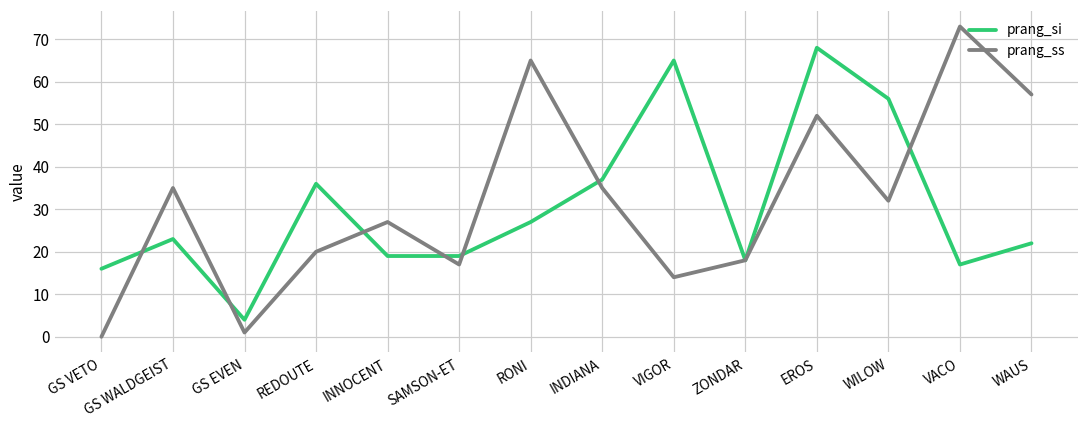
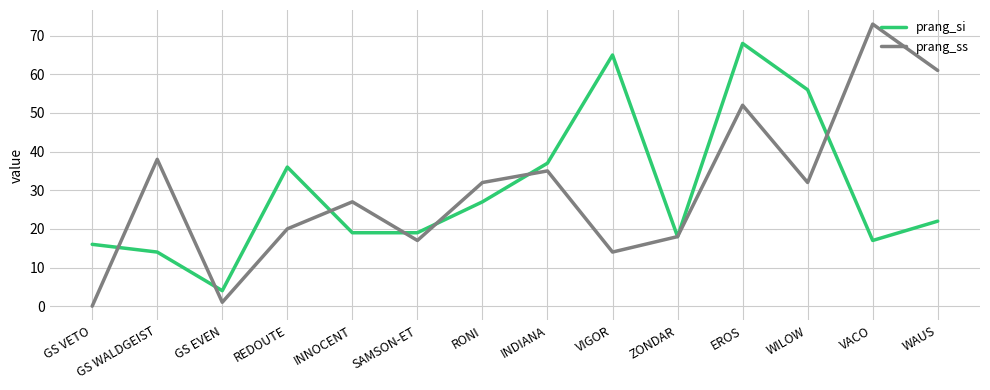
prang_si, GS WALDGEIST: 23 -> 14
prang_ss, GS WALDGEIST: 35 -> 38
prang_ss, RONI: 65 -> 32
prang_ss, WAUS: 57 -> 61
